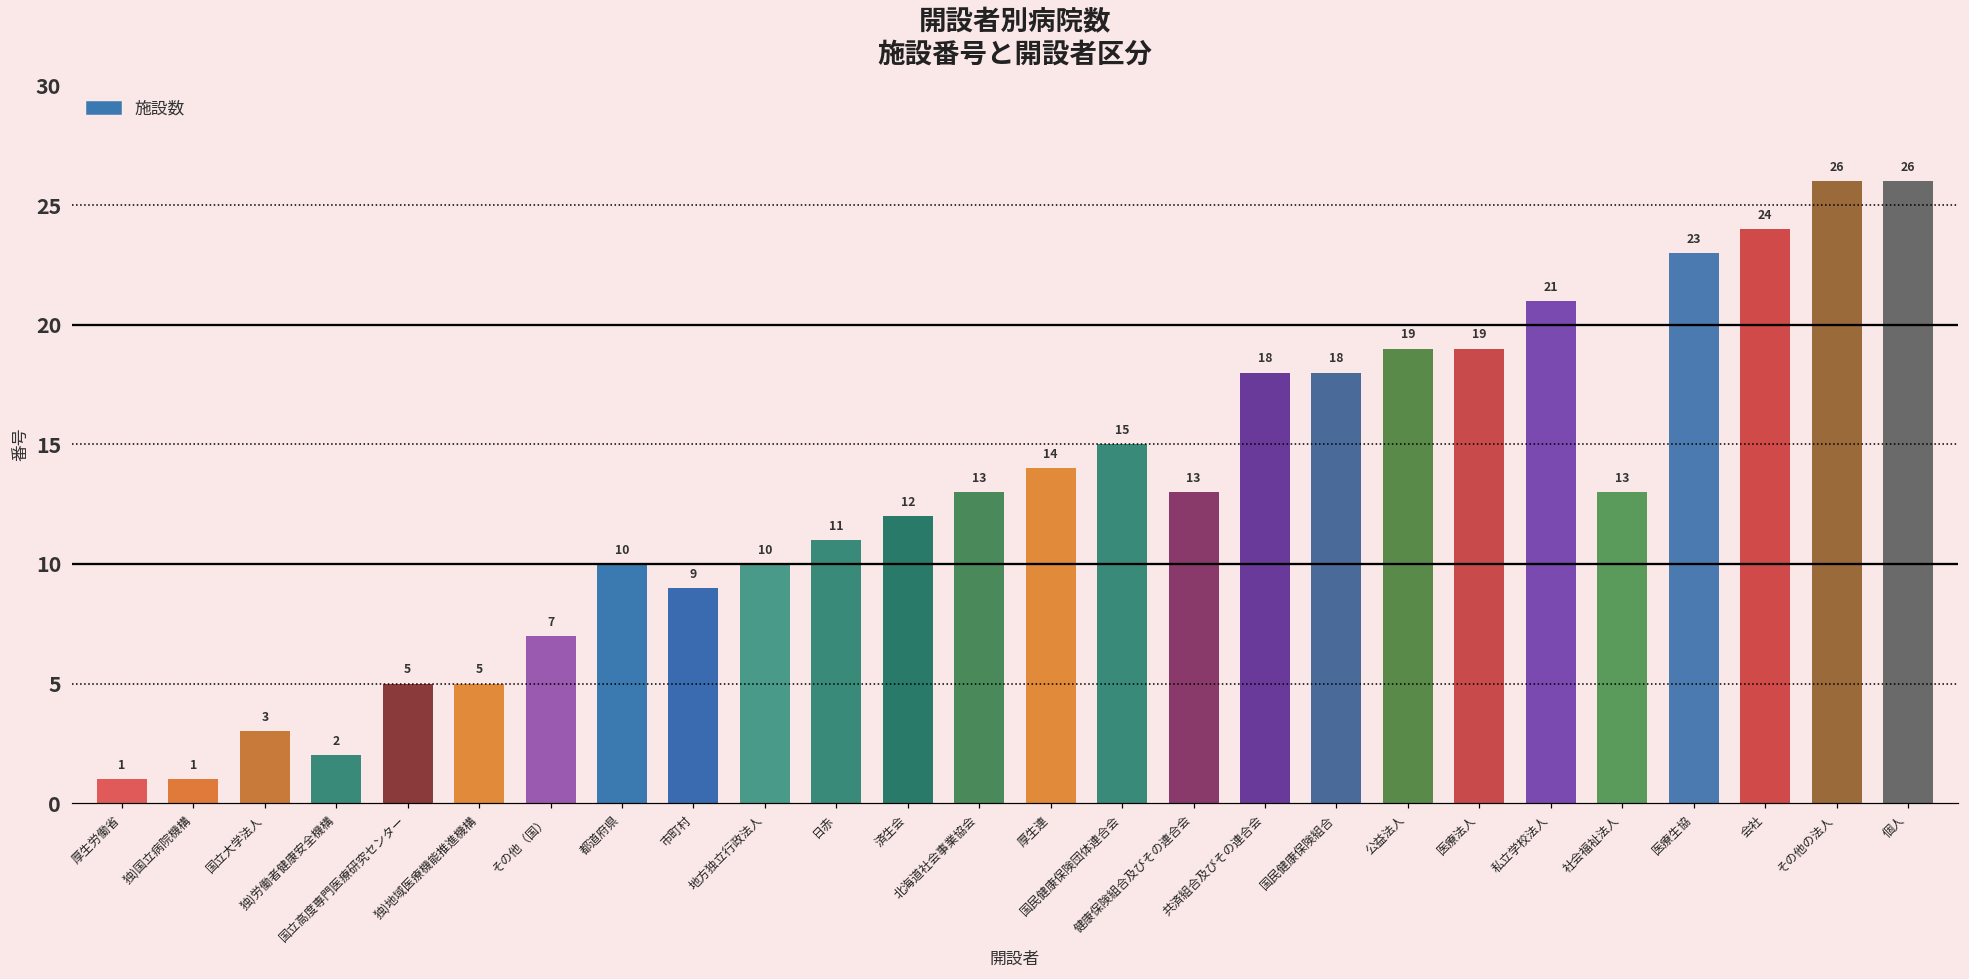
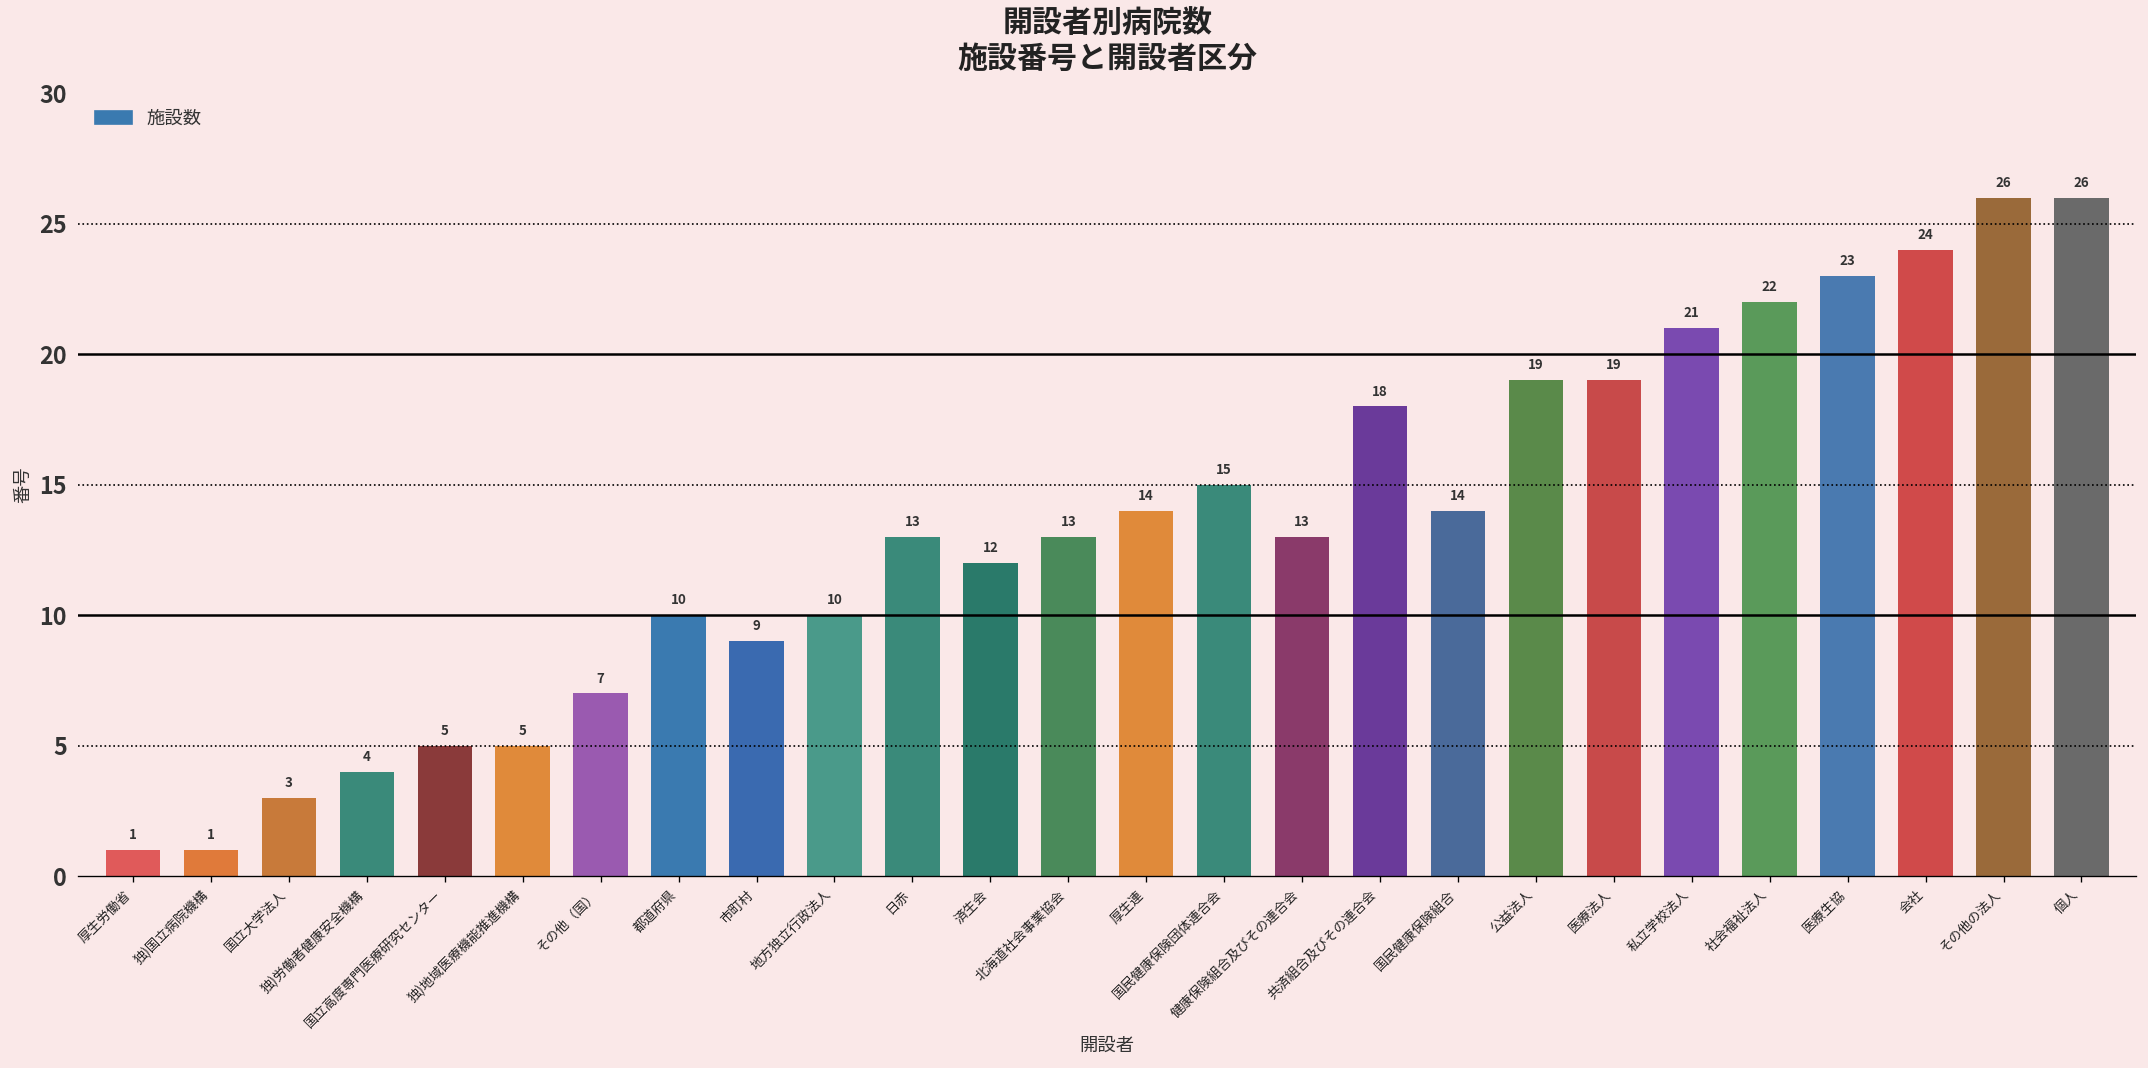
独)労働者健康安全機構: 2 -> 4
日赤: 11 -> 13
国民健康保険組合: 18 -> 14
社会福祉法人: 13 -> 22
